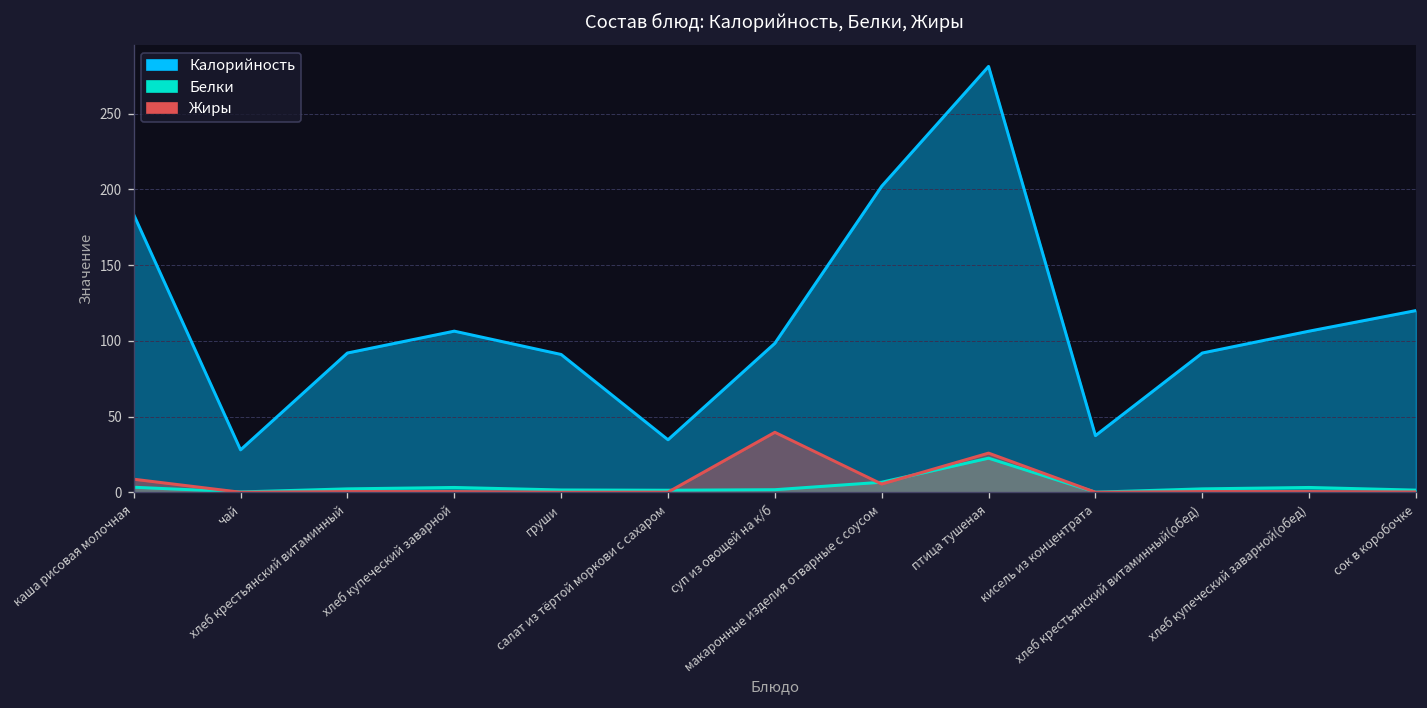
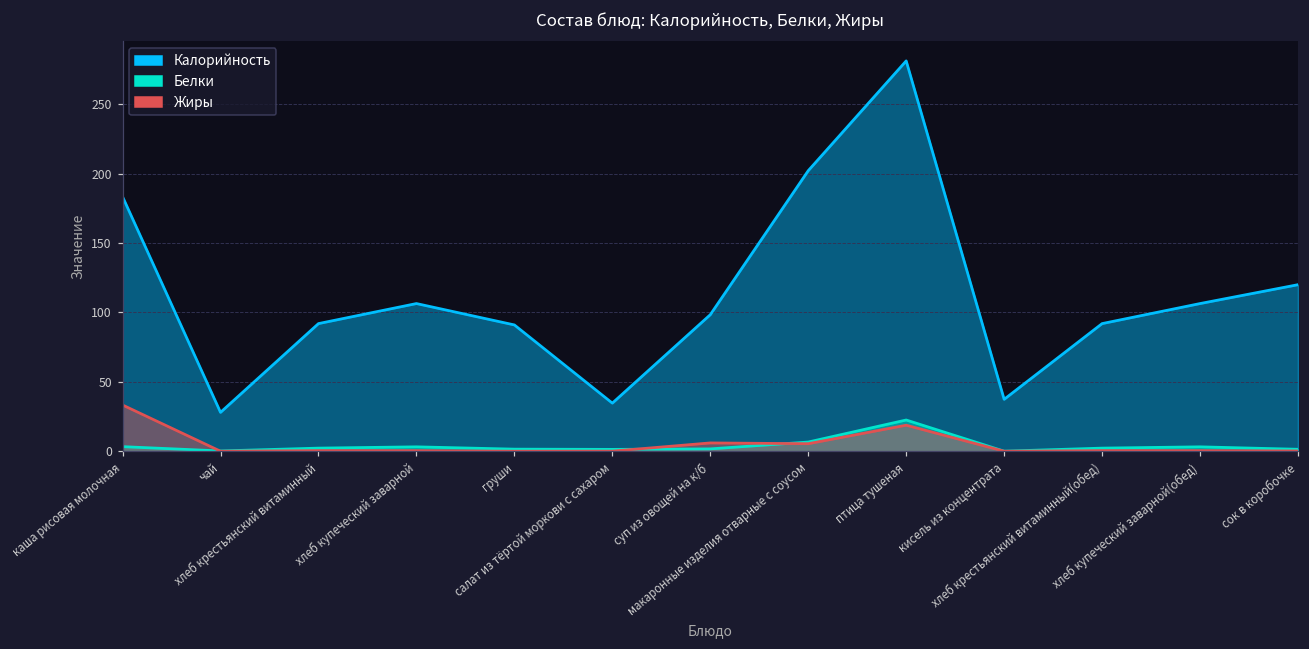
Жиры, каша рисовая молочная: 9 -> 33
Жиры, суп из овощей на к/б: 40 -> 6
Жиры, птица тушеная: 26 -> 19
